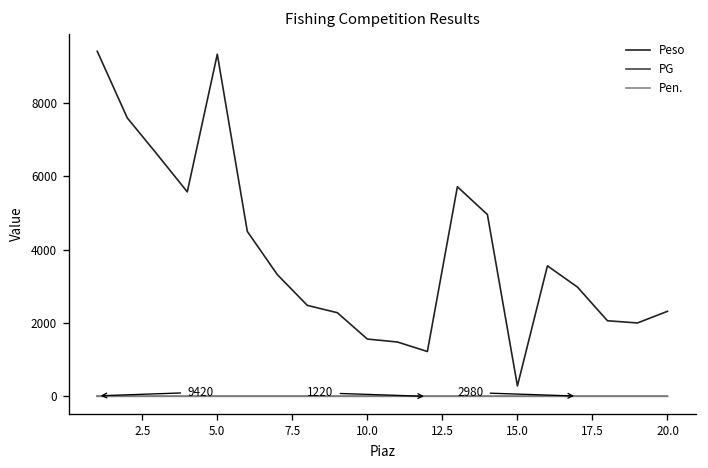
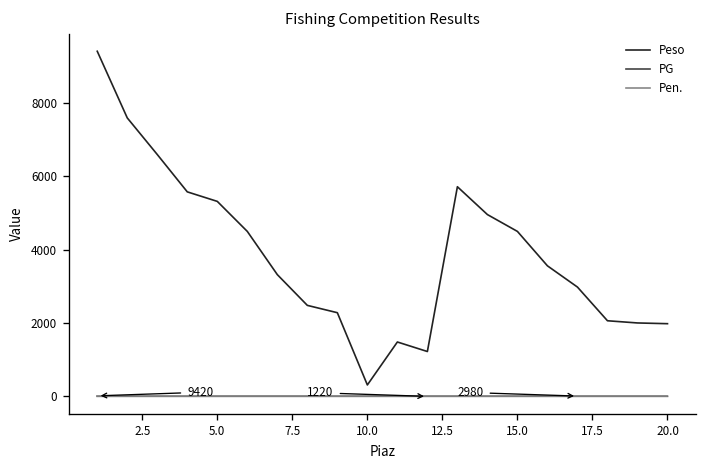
Peso, 5.0: 9300 -> 5300
Peso, 10.0: 1600 -> 300
Peso, 15.0: 300 -> 4500
Peso, 20.0: 2300 -> 2000
